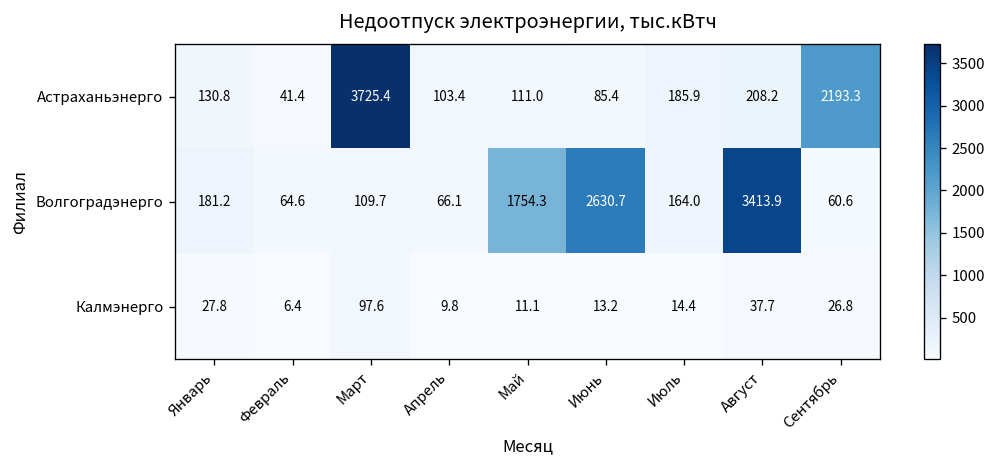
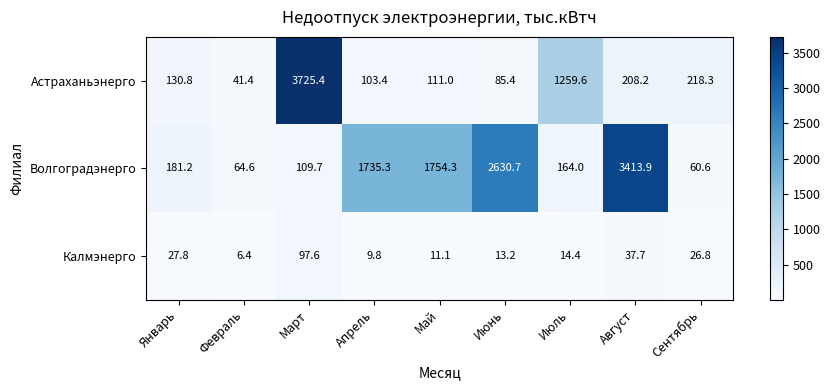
Астраханьэнерго, Июль: 185.9 -> 1259.6
Астраханьэнерго, Сентябрь: 2193.3 -> 218.3
Волгоградэнерго, Апрель: 66.1 -> 1735.3
